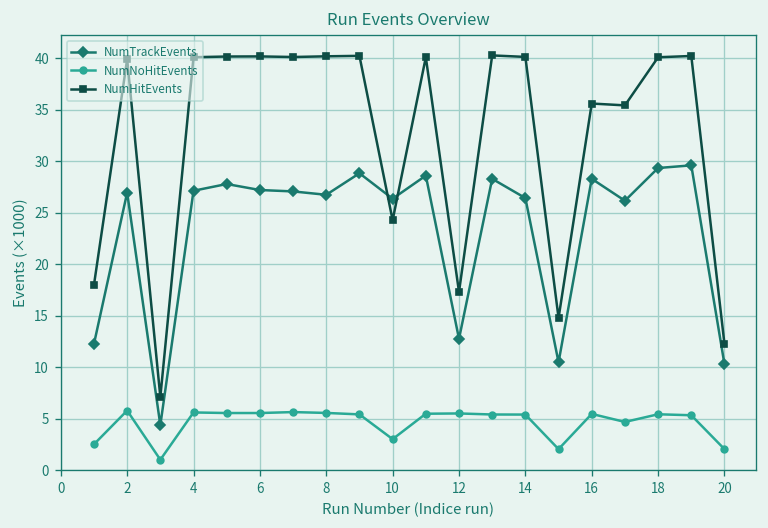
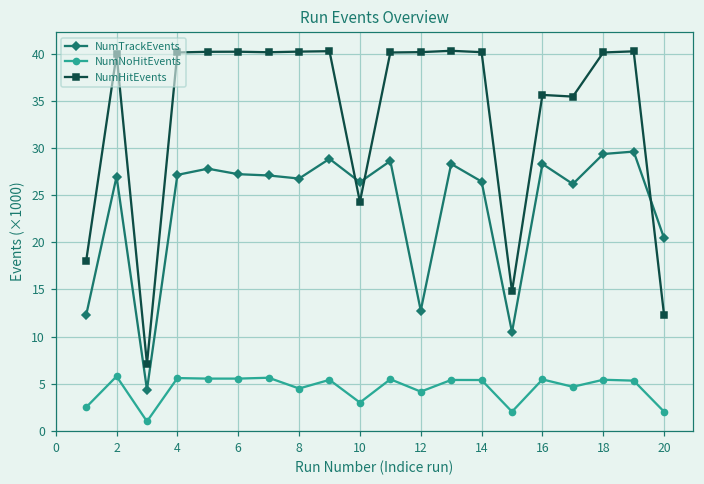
NumNoHitEvents, 8: 6 -> 4
NumNoHitEvents, 12: 6 -> 4
NumHitEvents, 12: 17 -> 40
NumTrackEvents, 20: 10 -> 20
